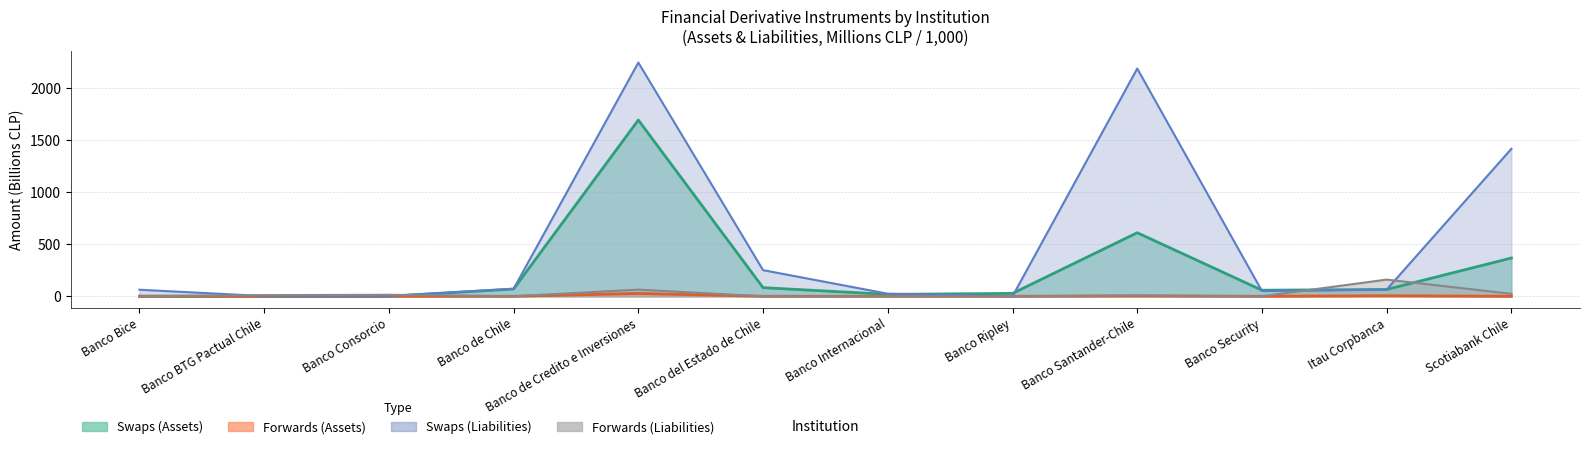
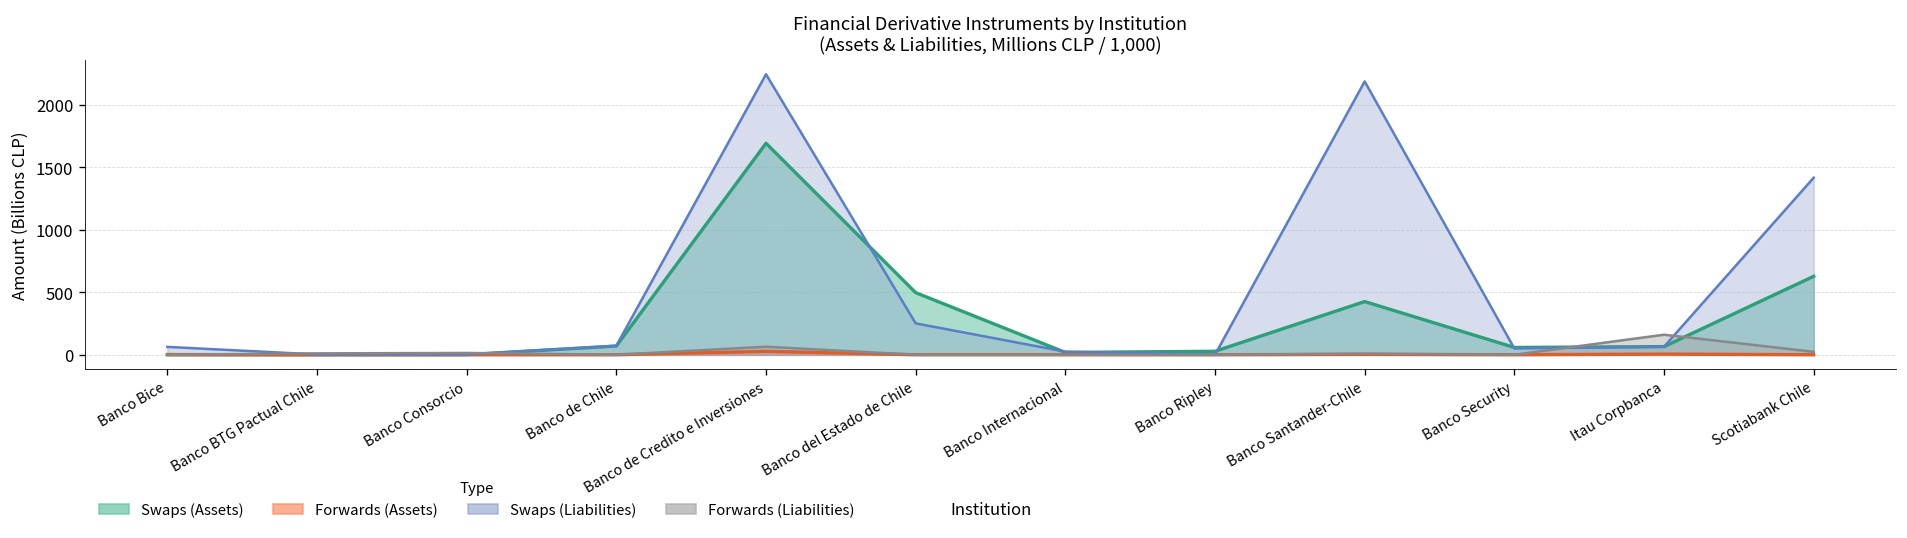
Swaps (Assets), Banco del Estado de Chile: 80 -> 500
Swaps (Assets), Banco Santander-Chile: 610 -> 430
Swaps (Assets), Scotiabank Chile: 370 -> 630
